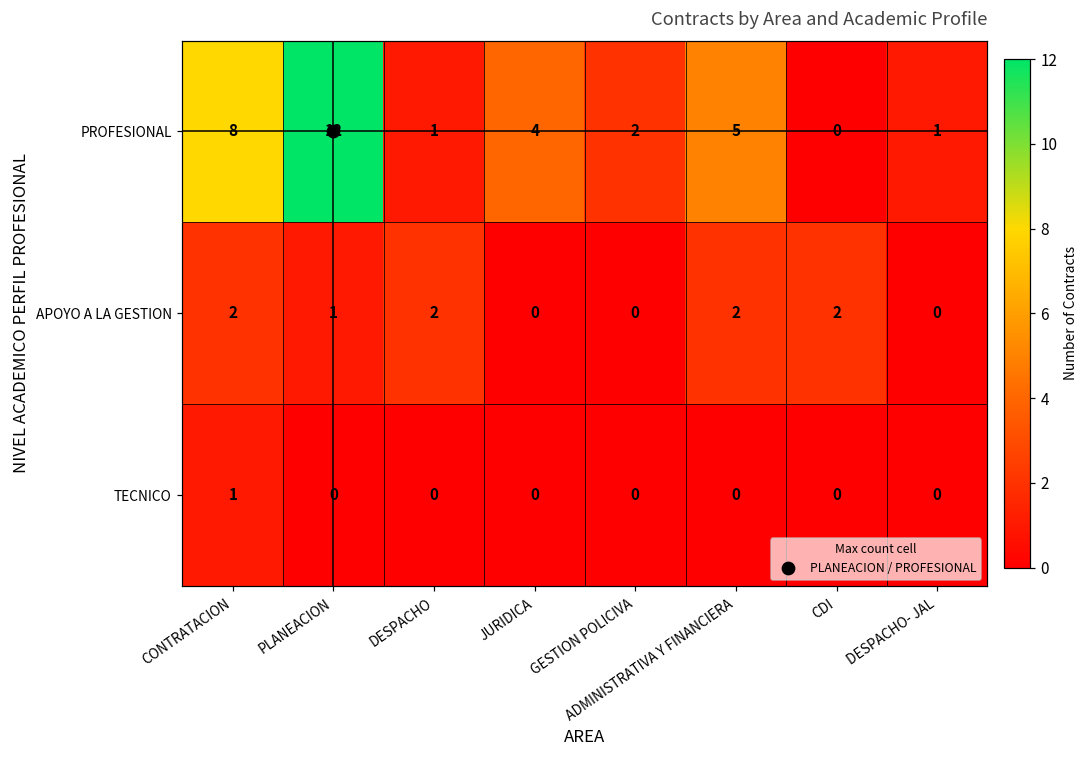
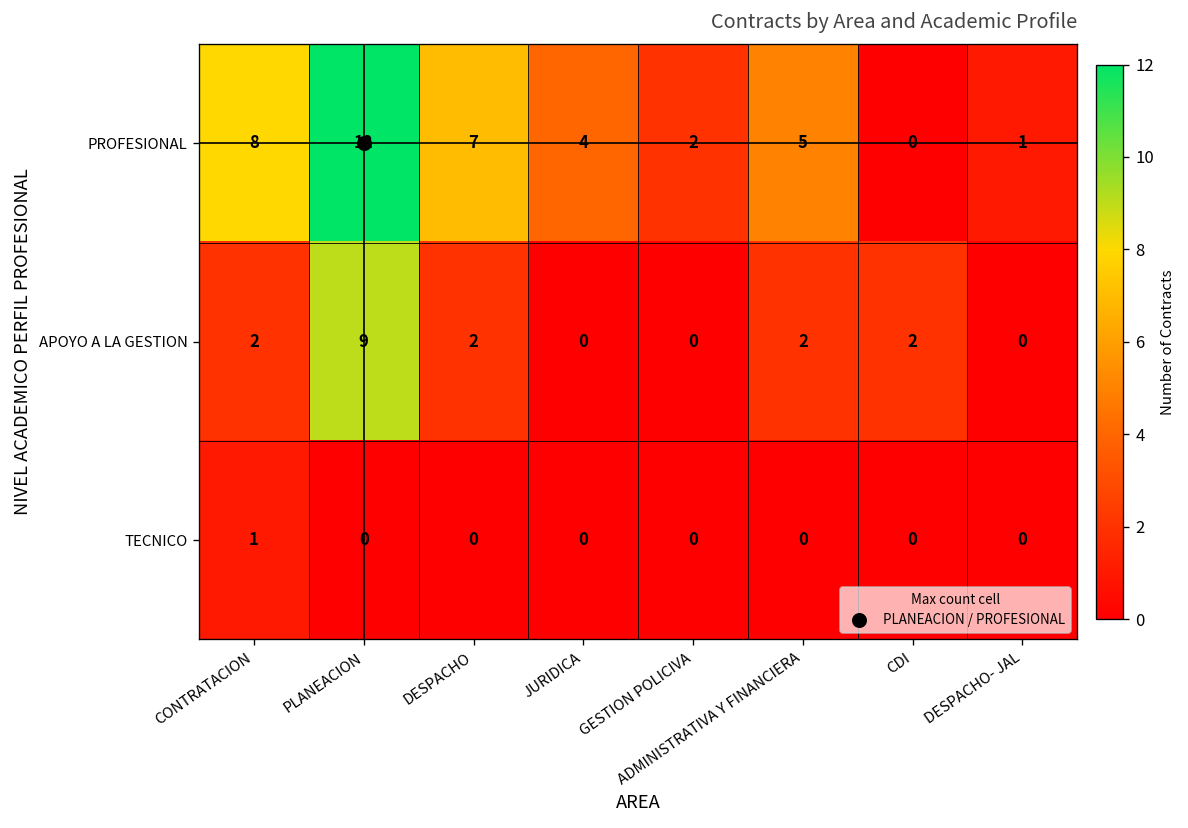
PROFESIONAL, DESPACHO: 1 -> 7
APOYO A LA GESTION, PLANEACION: 1 -> 9
